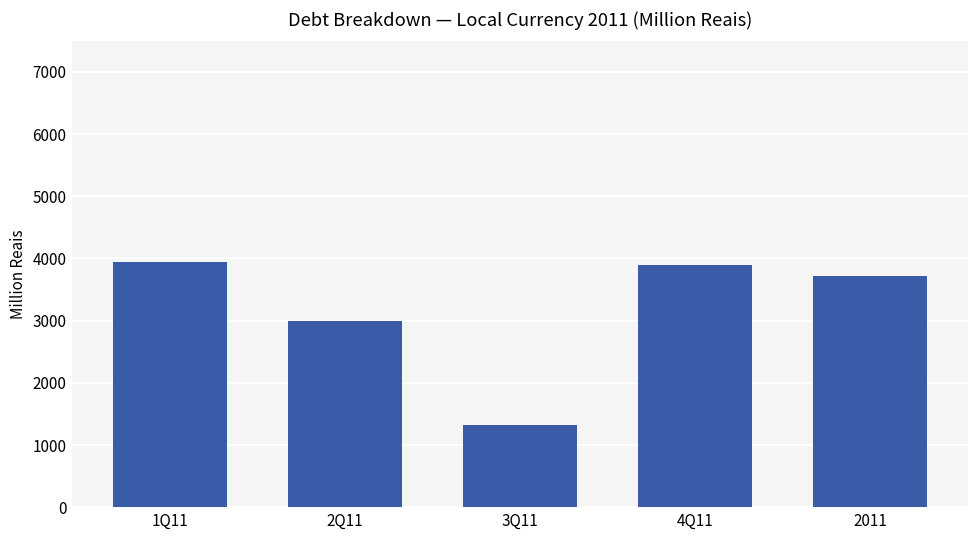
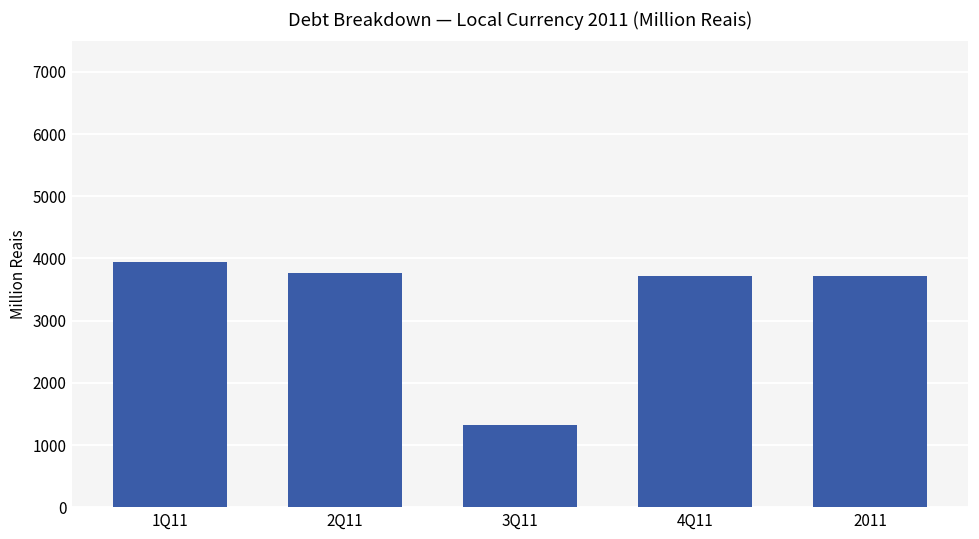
2Q11: 3000 -> 3800
4Q11: 3900 -> 3700
